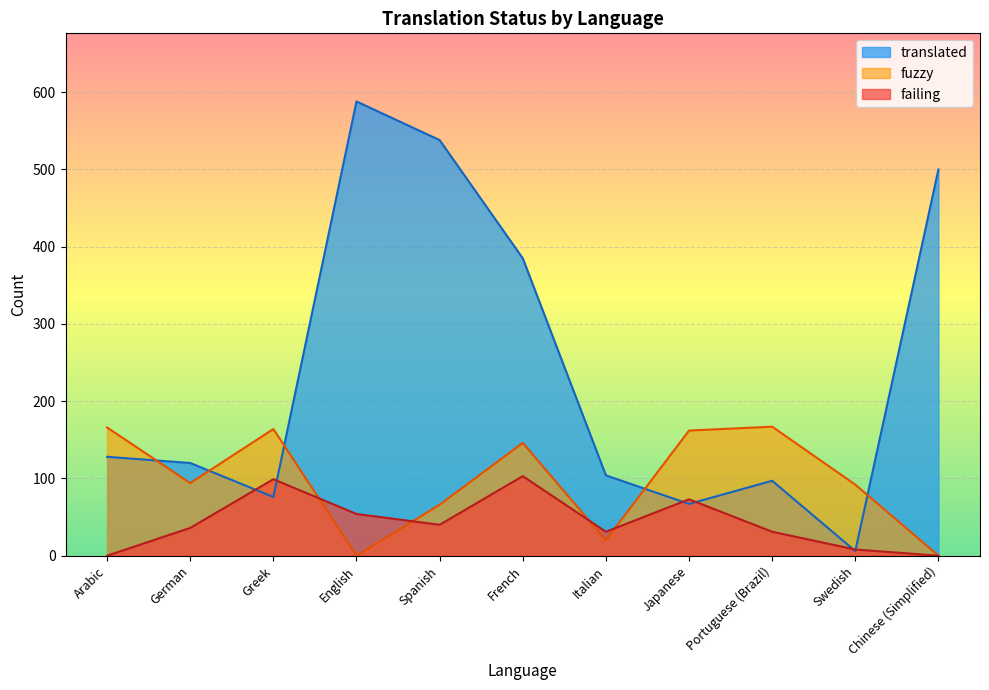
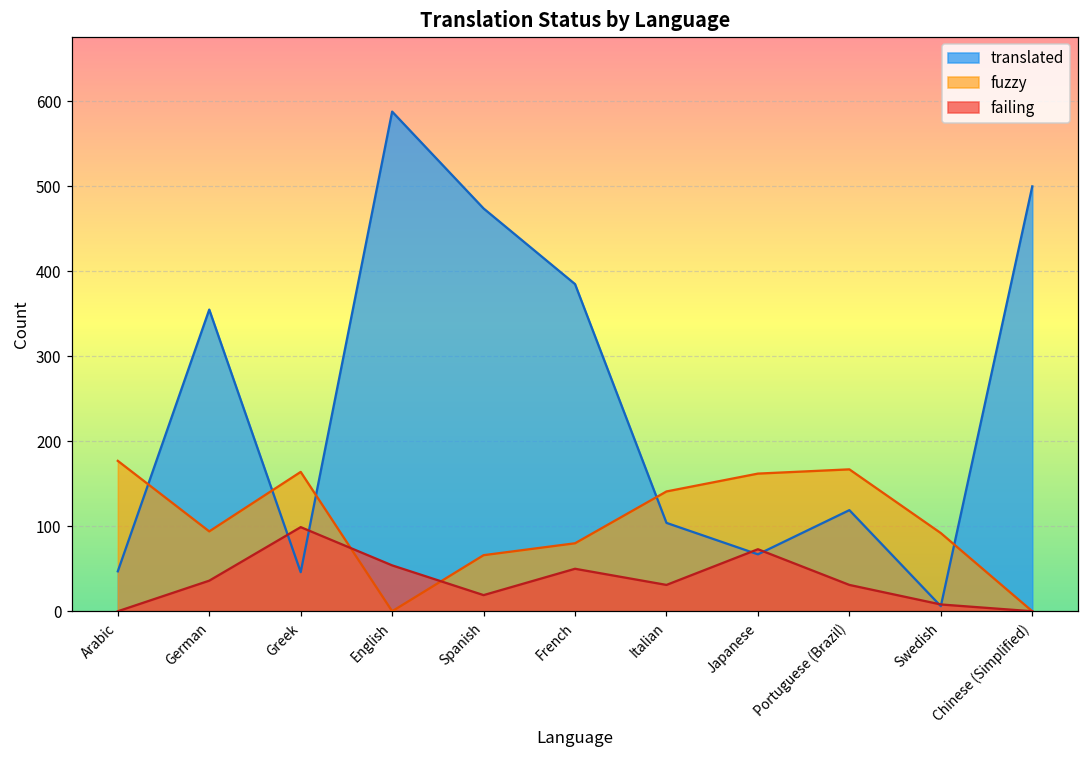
translated, Arabic: 130 -> 50
fuzzy, Arabic: 170 -> 180
translated, German: 120 -> 360
translated, Greek: 80 -> 50
translated, Spanish: 540 -> 470
failing, Spanish: 40 -> 20
fuzzy, French: 150 -> 80
failing, French: 100 -> 50
fuzzy, Italian: 20 -> 140
translated, Portuguese (Brazil): 100 -> 120
